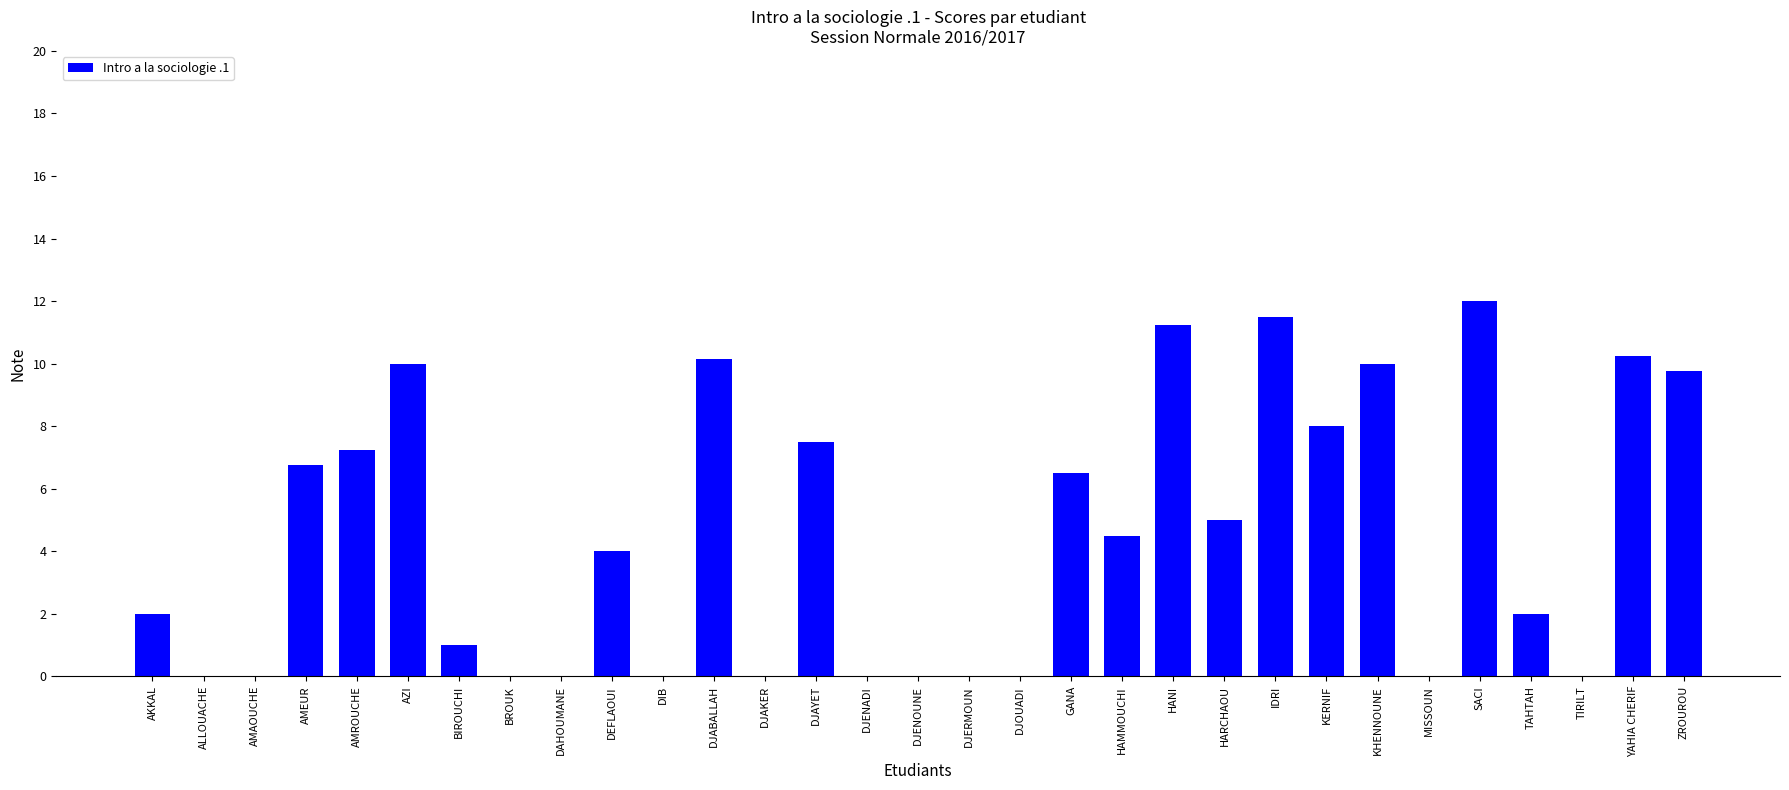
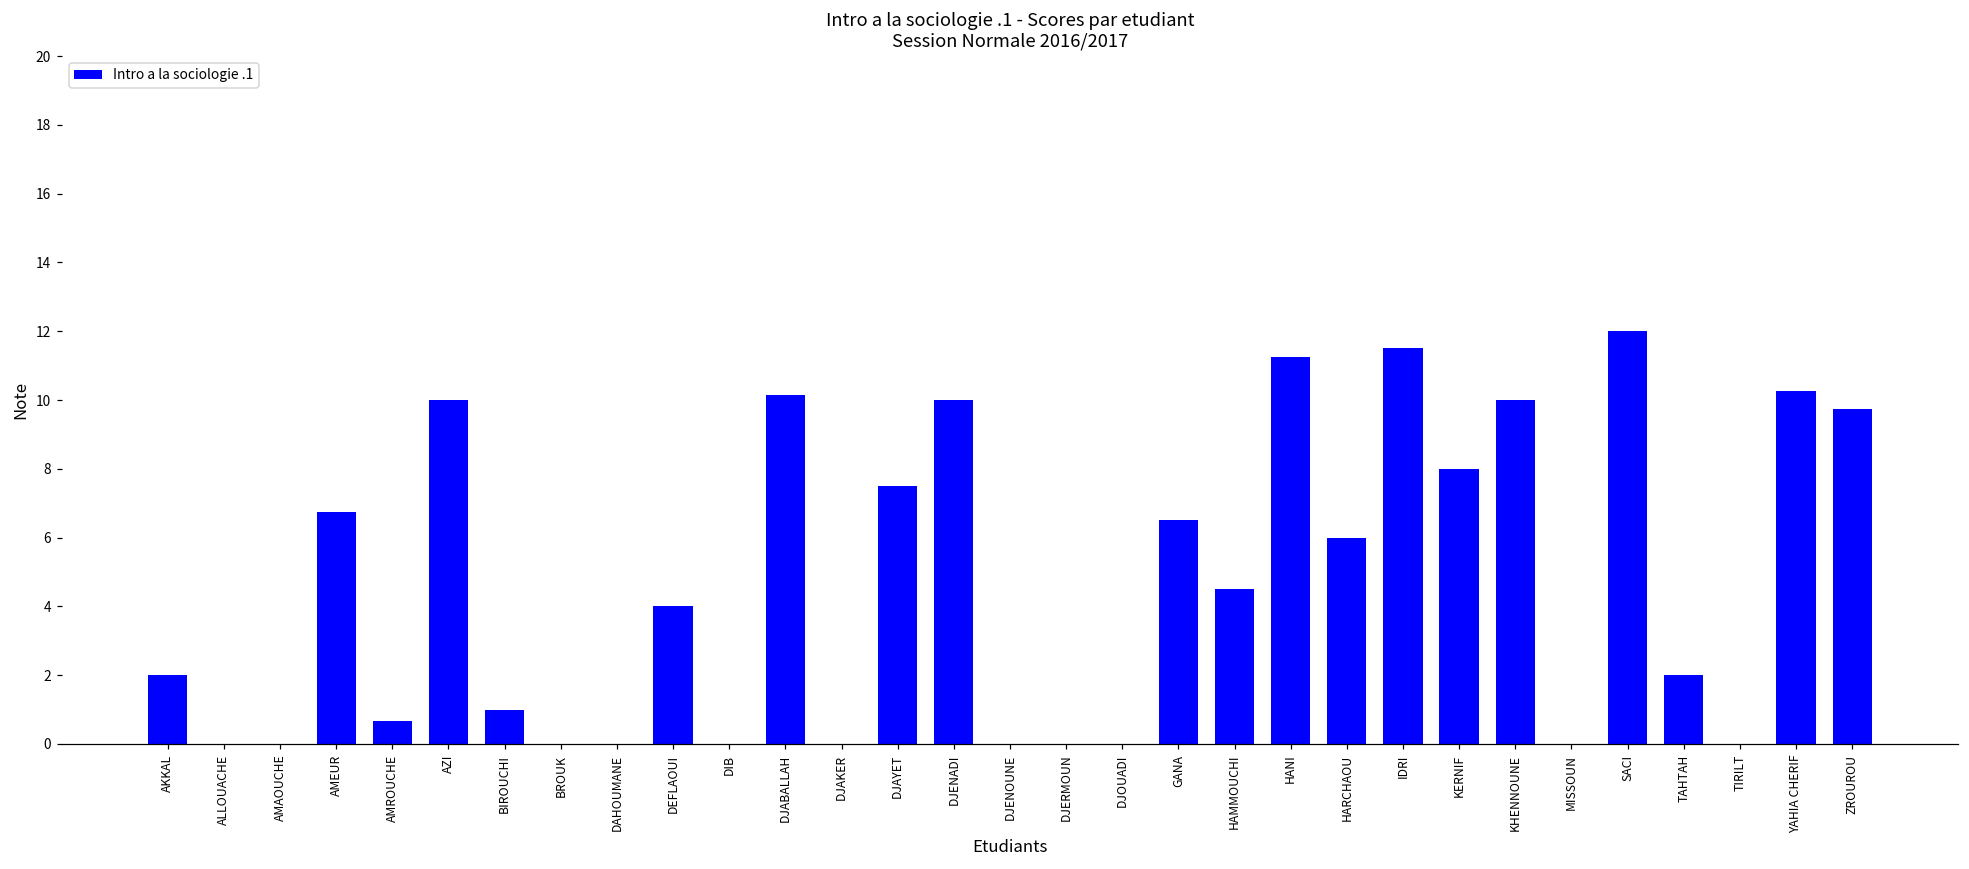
AMROUCHE: 7.3 -> 0.7
DJENADI: 0 -> 10
HARCHAOU: 5 -> 6
